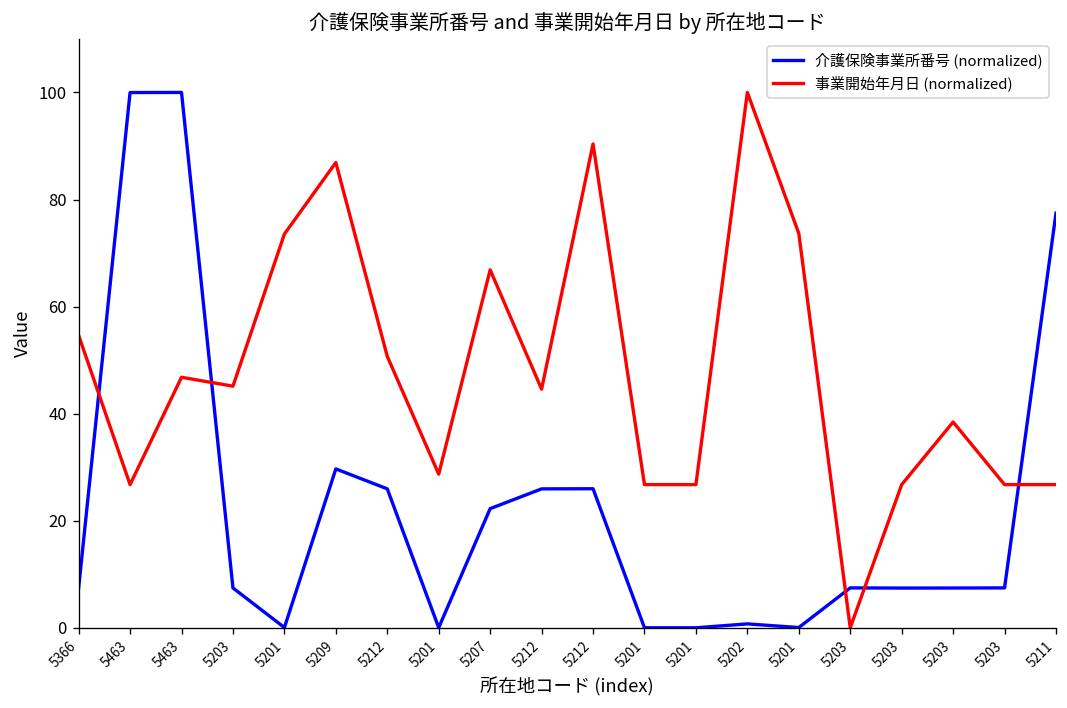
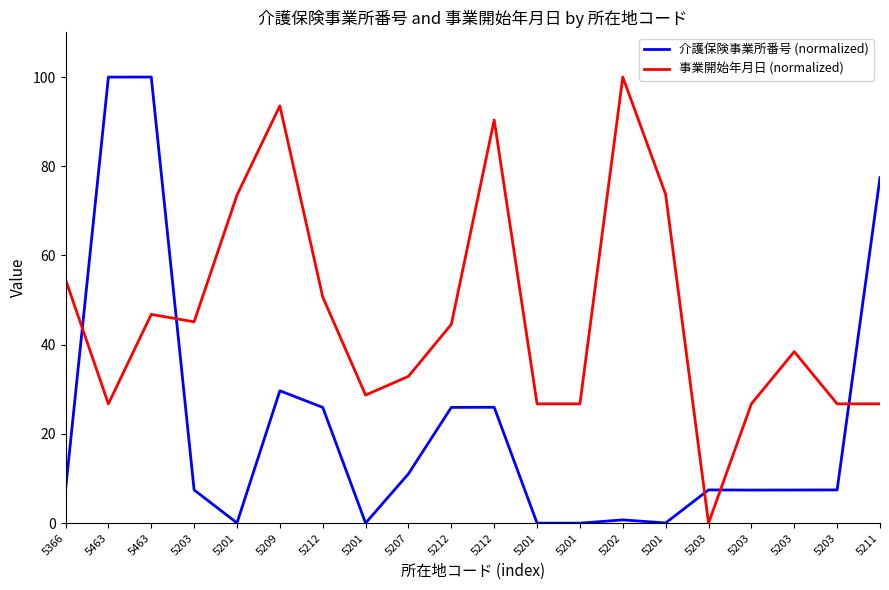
事業開始年月日 (normalized), 5209: 87 -> 94
介護保険事業所番号 (normalized), 5207: 22 -> 11
事業開始年月日 (normalized), 5207: 67 -> 33
